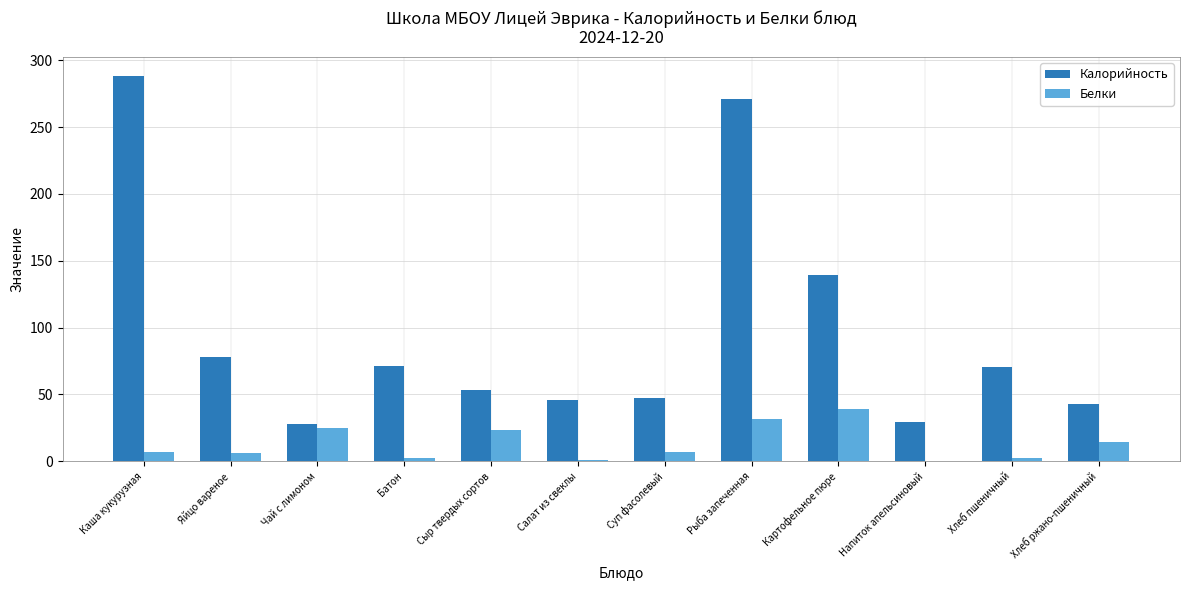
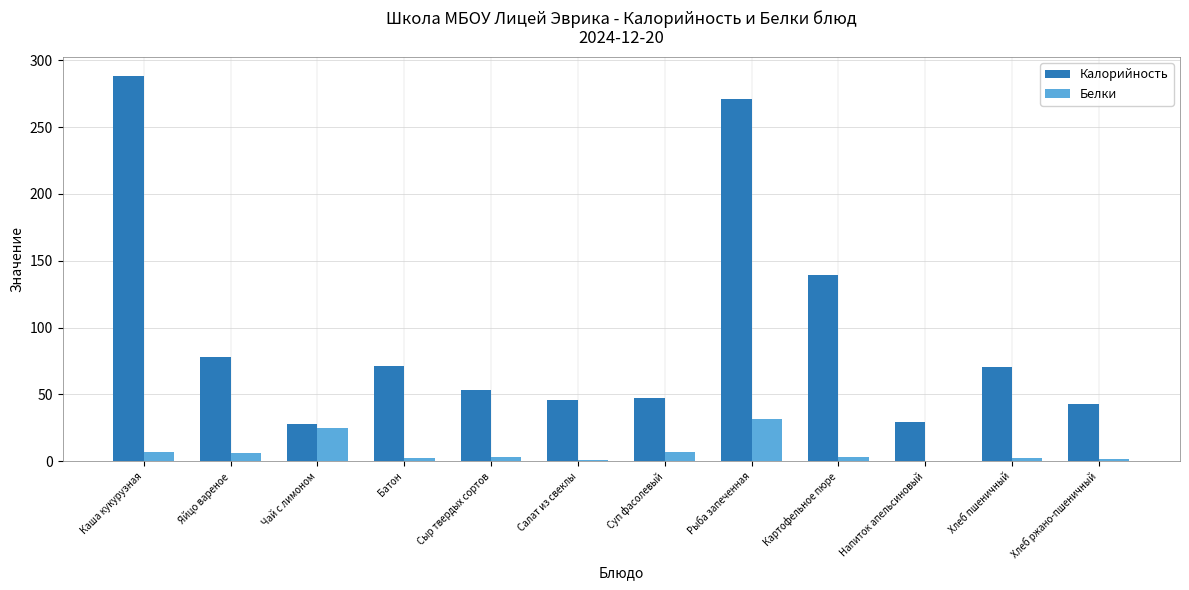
Белки, Сыр твердых сортов: 23 -> 4
Белки, Картофельное пюре: 39 -> 3
Белки, Хлеб ржано-пшеничный: 14 -> 2
